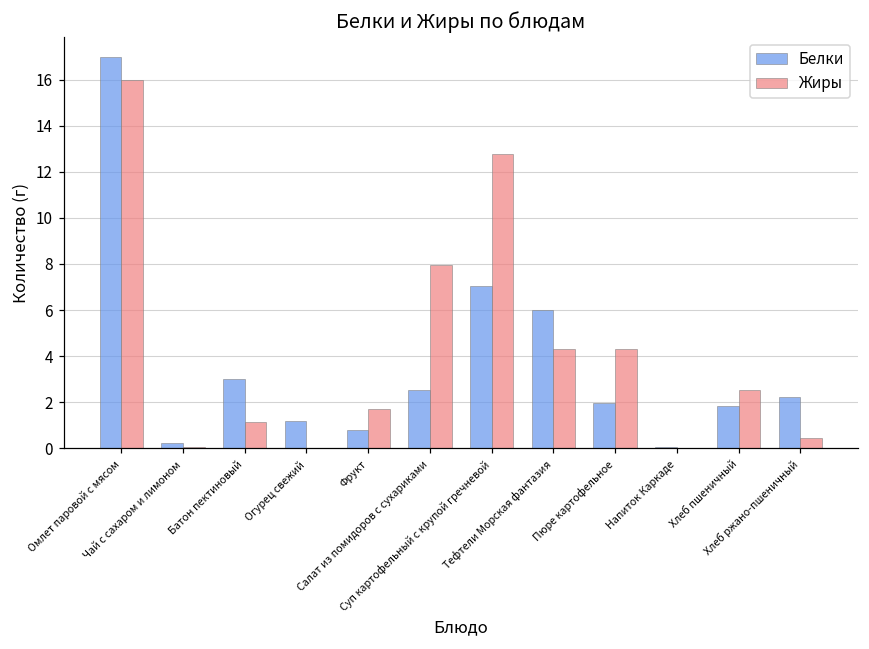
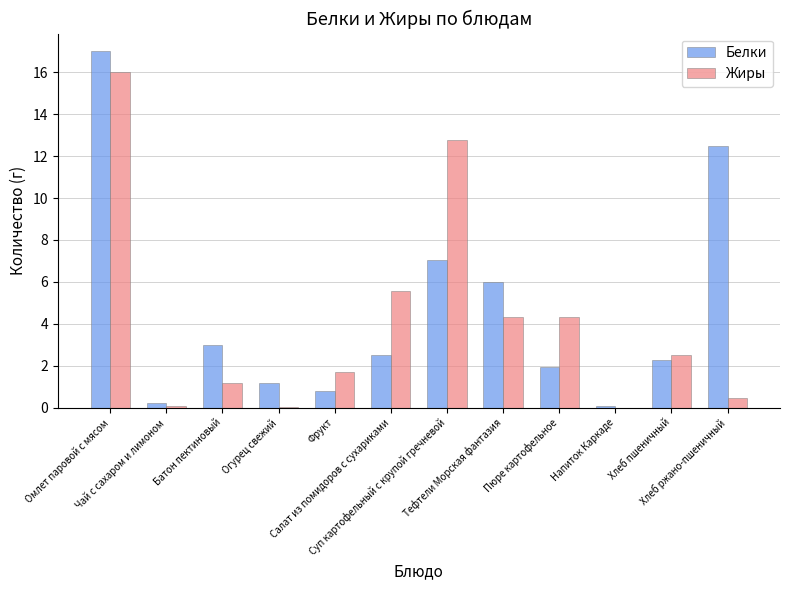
Жиры, Салат из помидоров с сухариками: 8.0 -> 5.6
Белки, Хлеб пшеничный: 1.9 -> 2.3
Белки, Хлеб ржано-пшеничный: 2.2 -> 12.5
